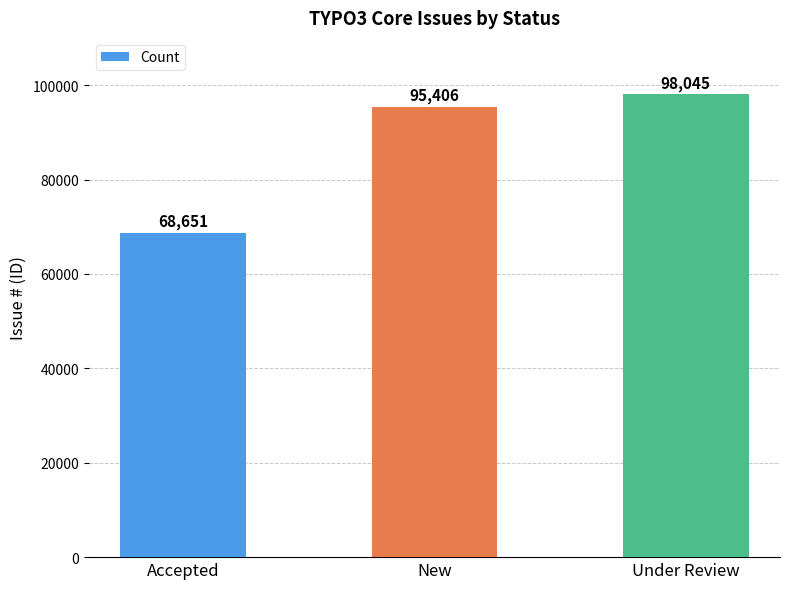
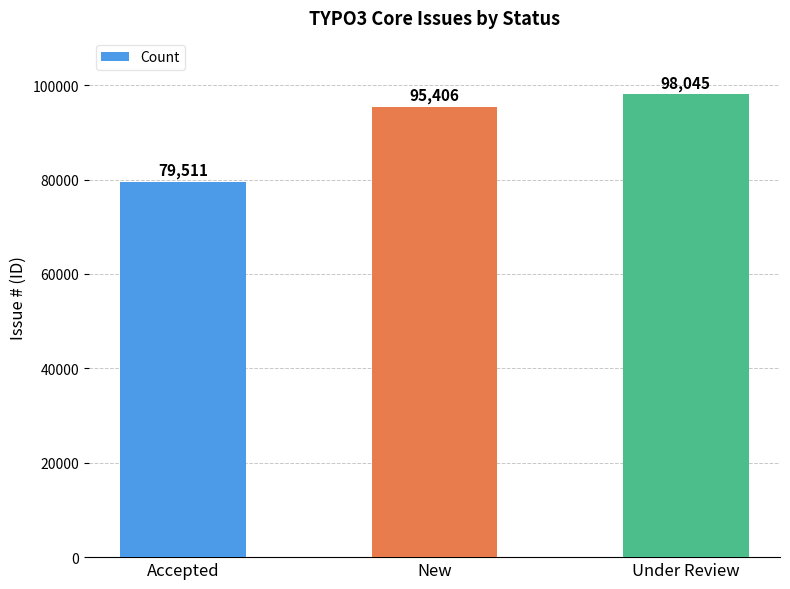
Accepted: 68,651 -> 79,511
